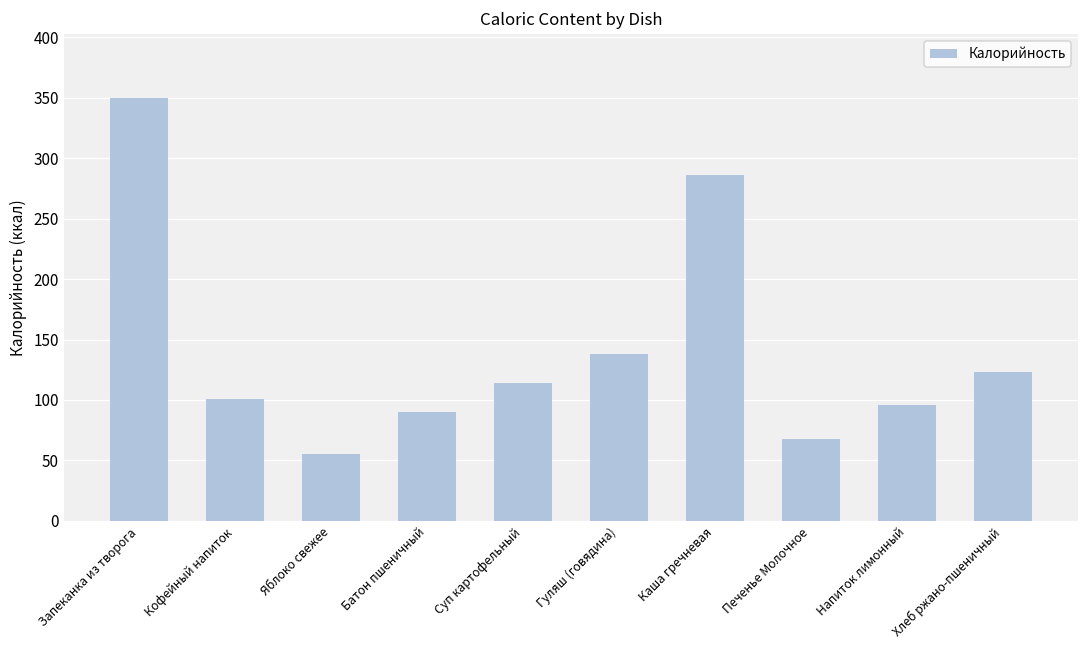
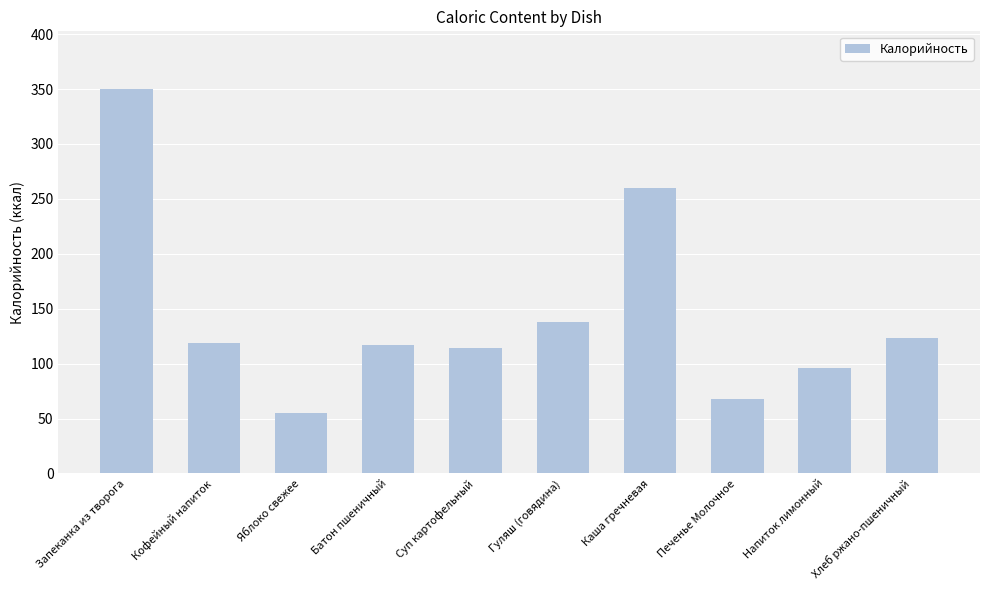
Кофейный напиток: 101 -> 119
Батон пшеничный: 90 -> 117
Каша гречневая: 286 -> 260
